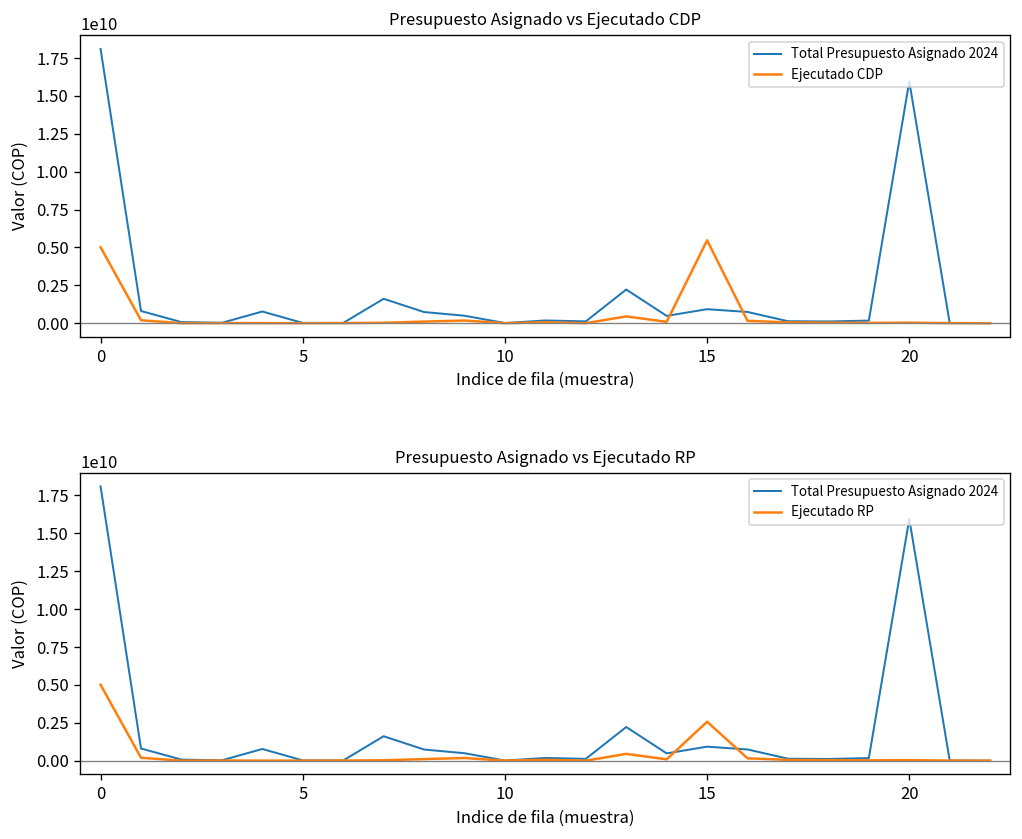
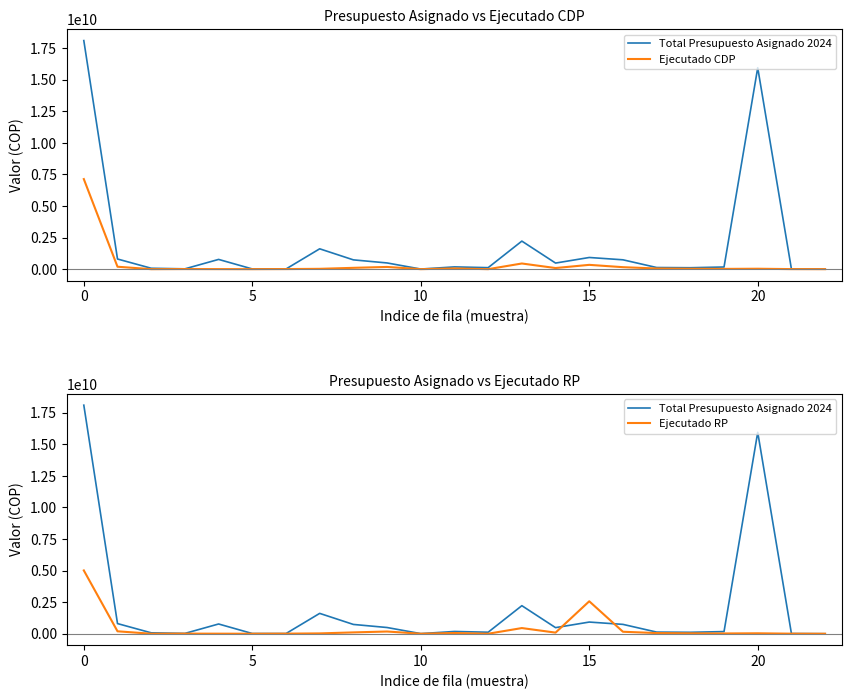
Presupuesto Asignado vs Ejecutado CDP, Ejecutado CDP, 0: 5000000000 -> 7100000000
Presupuesto Asignado vs Ejecutado CDP, Ejecutado CDP, 15: 5500000000 -> 300000000
